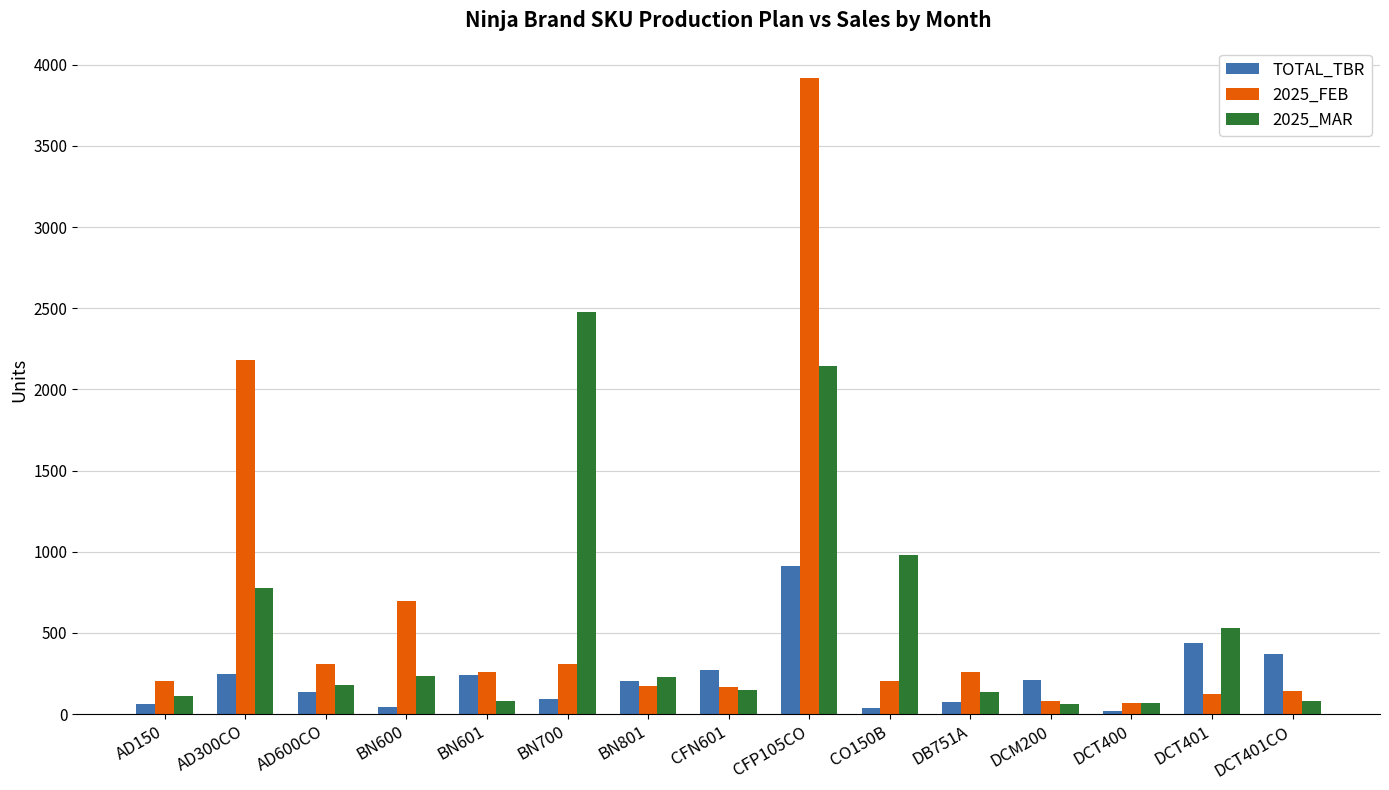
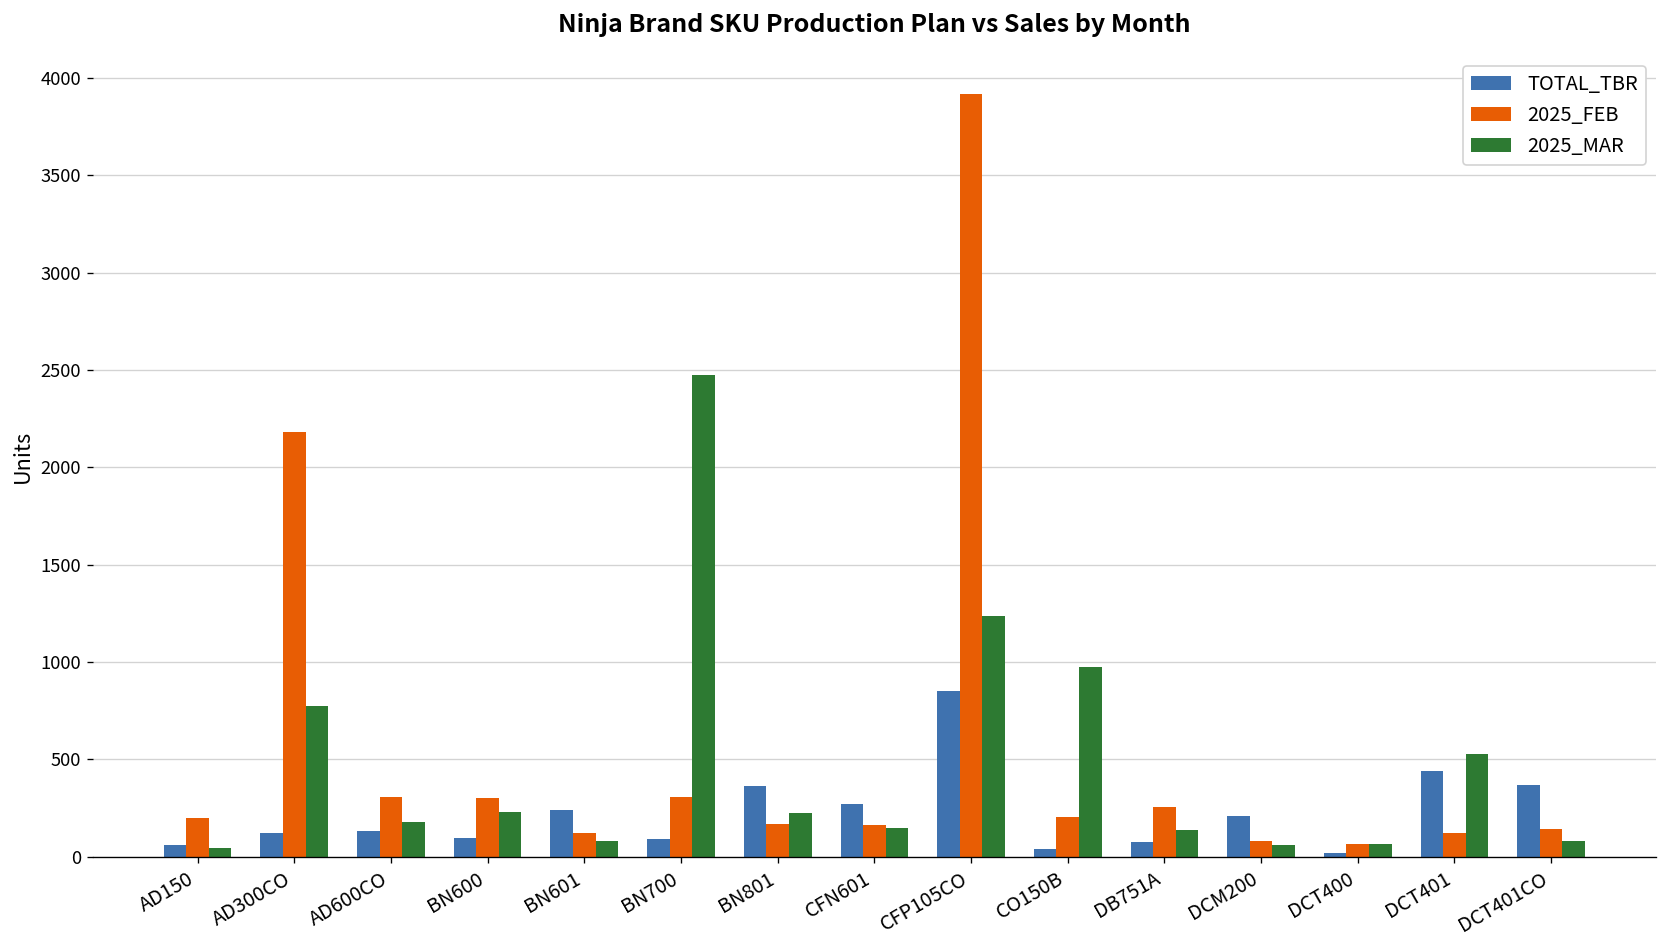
2025_MAR, AD150: 110 -> 50
TOTAL_TBR, AD300CO: 250 -> 130
TOTAL_TBR, BN600: 40 -> 100
2025_FEB, BN600: 700 -> 300
2025_FEB, BN601: 260 -> 120
TOTAL_TBR, BN801: 200 -> 360
TOTAL_TBR, CFP105CO: 910 -> 850
2025_MAR, CFP105CO: 2140 -> 1240
